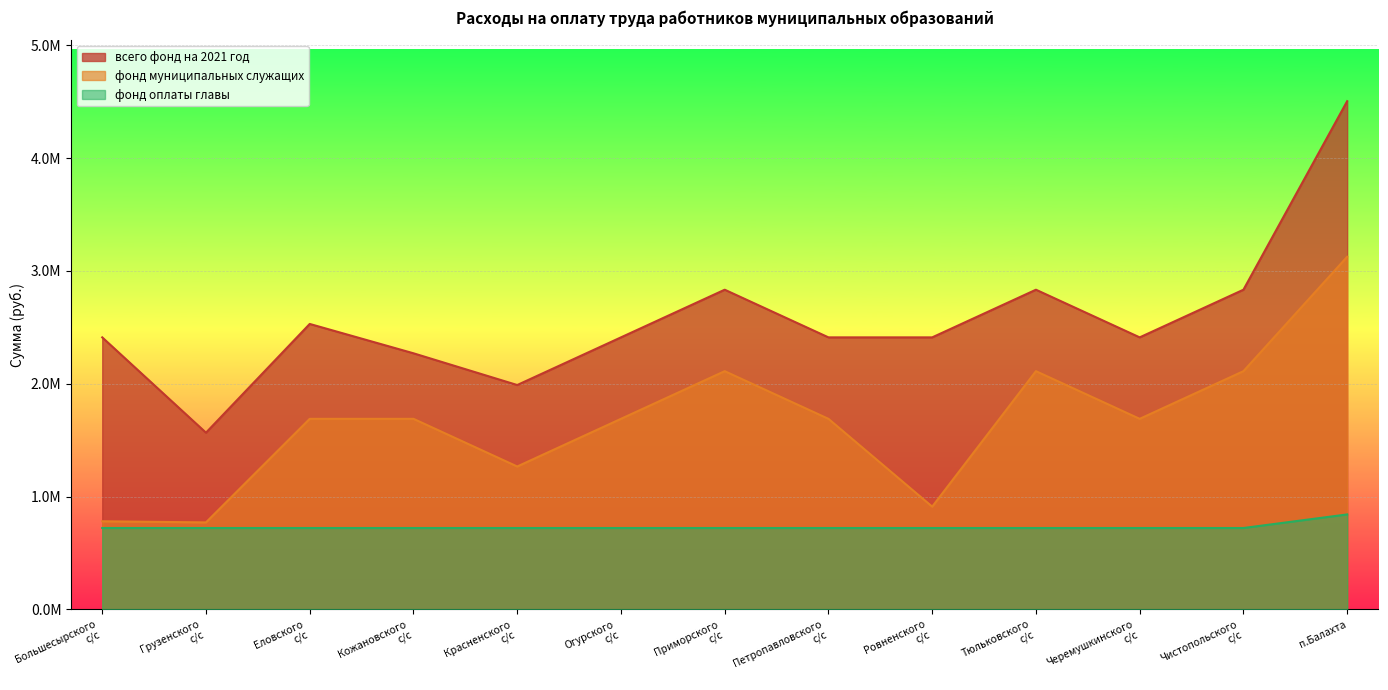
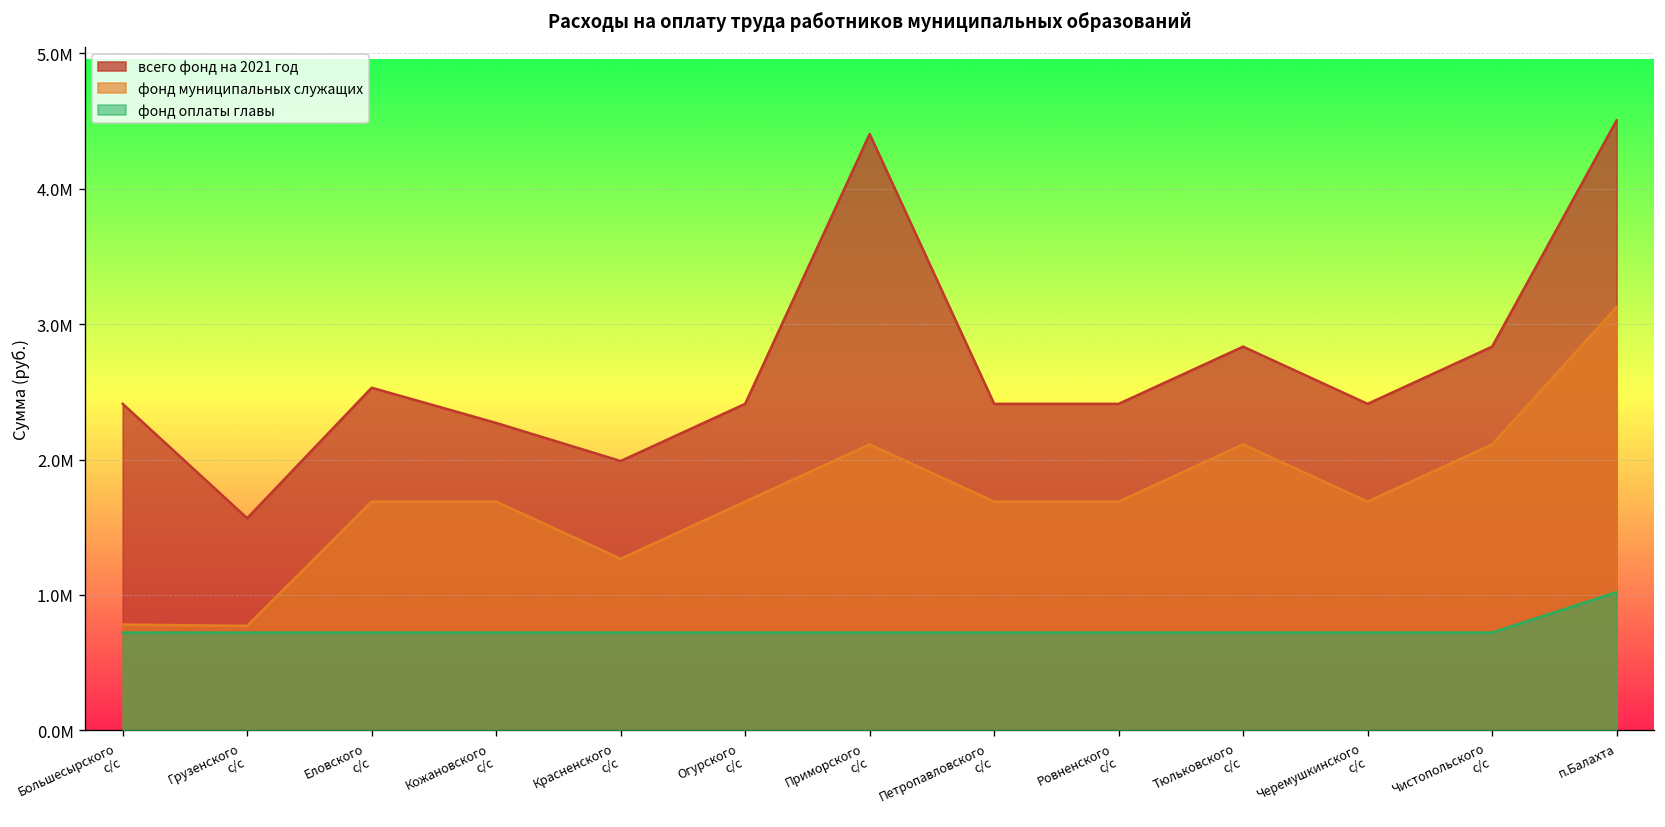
всего фонд на 2021 год, Приморского с/с: 2830000 -> 4400000
фонд муниципальных служащих, Ровненского с/с: 910000 -> 1690000
фонд оплаты главы, п.Балахта: 840000 -> 1020000
